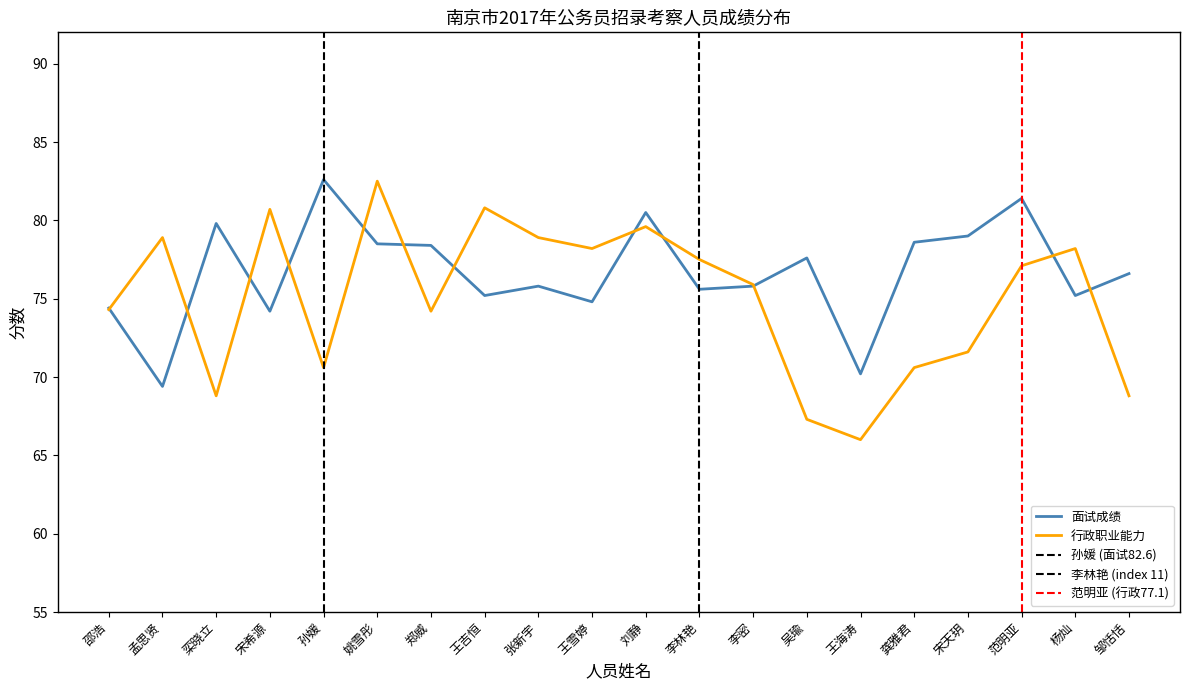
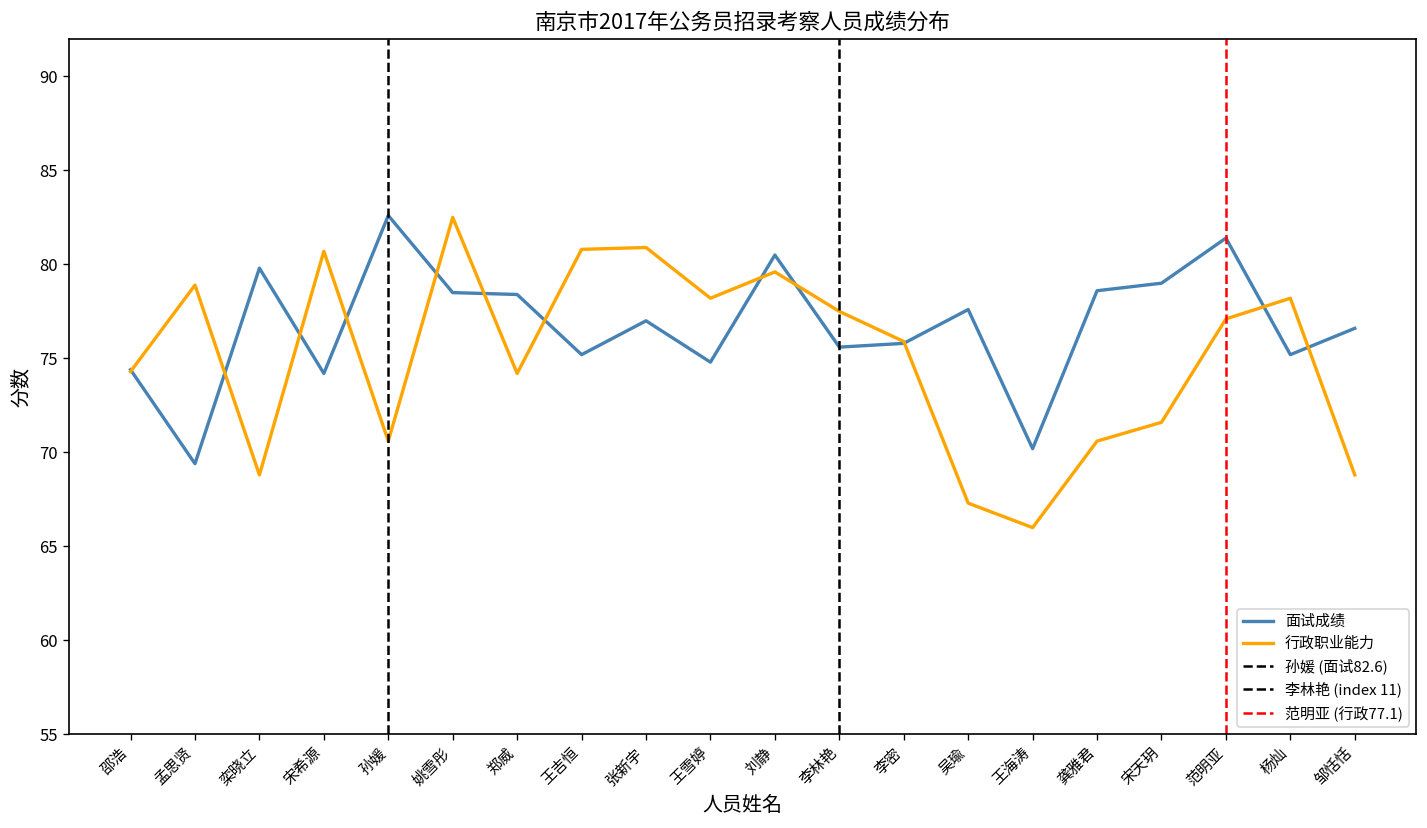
面试成绩, 张新宇: 75.8 -> 77.0
行政职业能力, 张新宇: 78.9 -> 80.9
